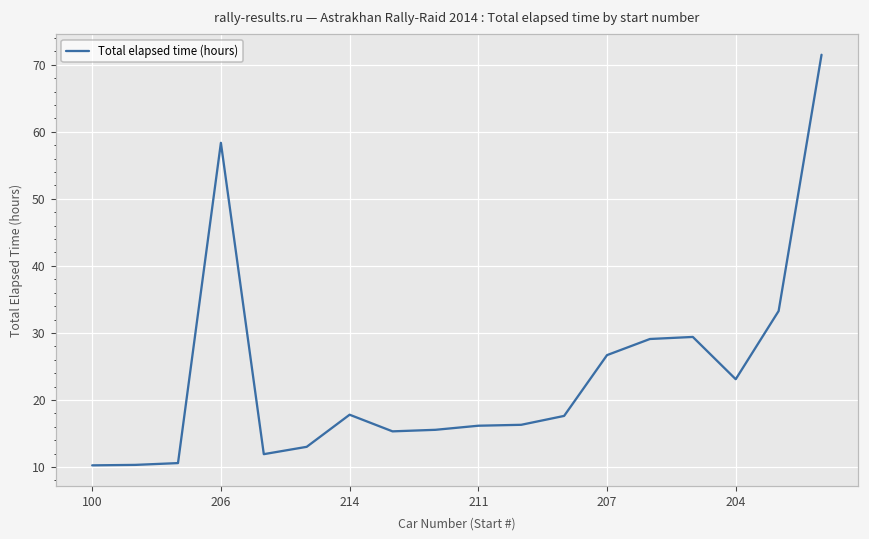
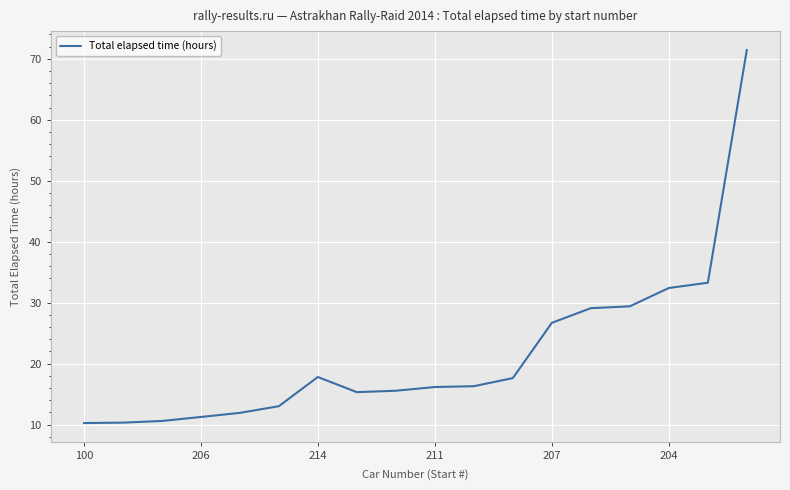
206: 58 -> 11
204: 23 -> 32
